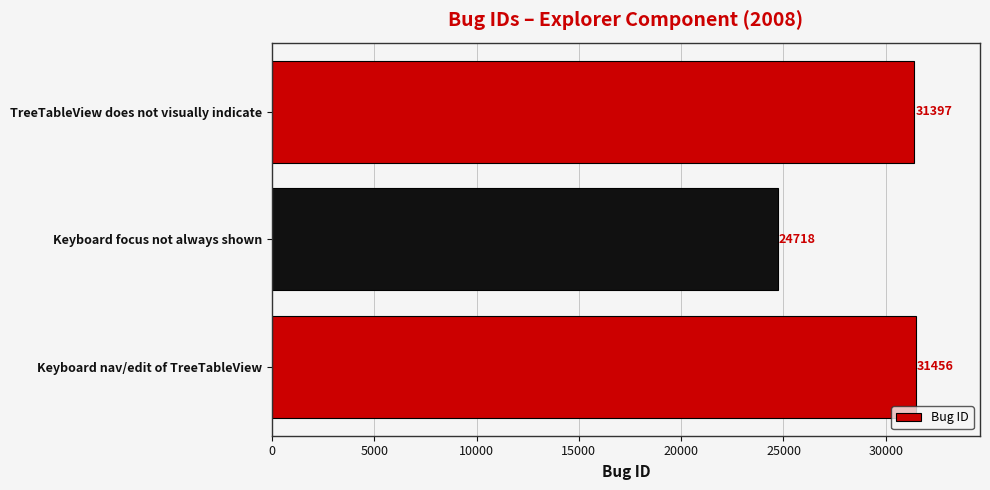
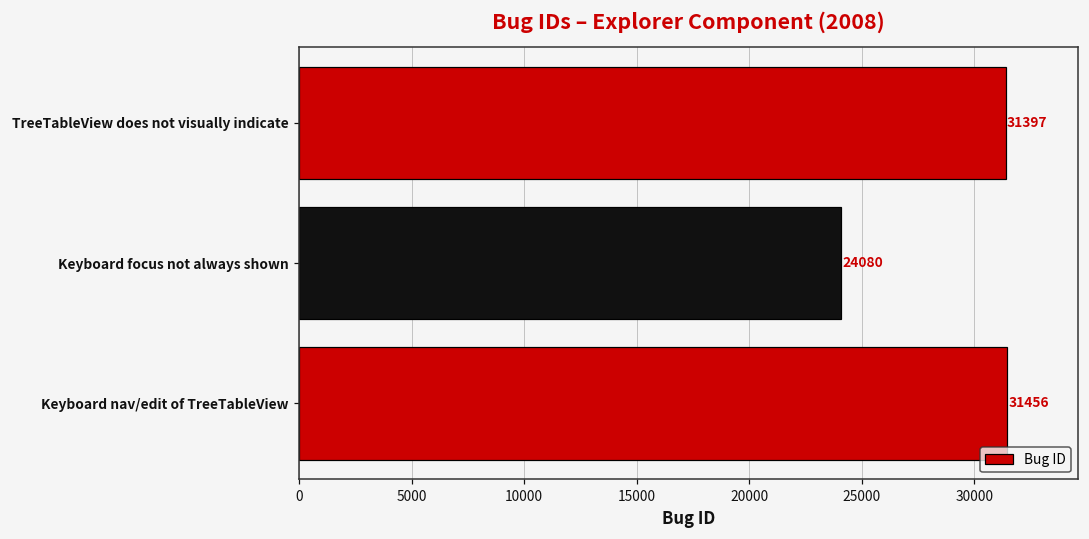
Keyboard focus not always shown: 24718 -> 24080
